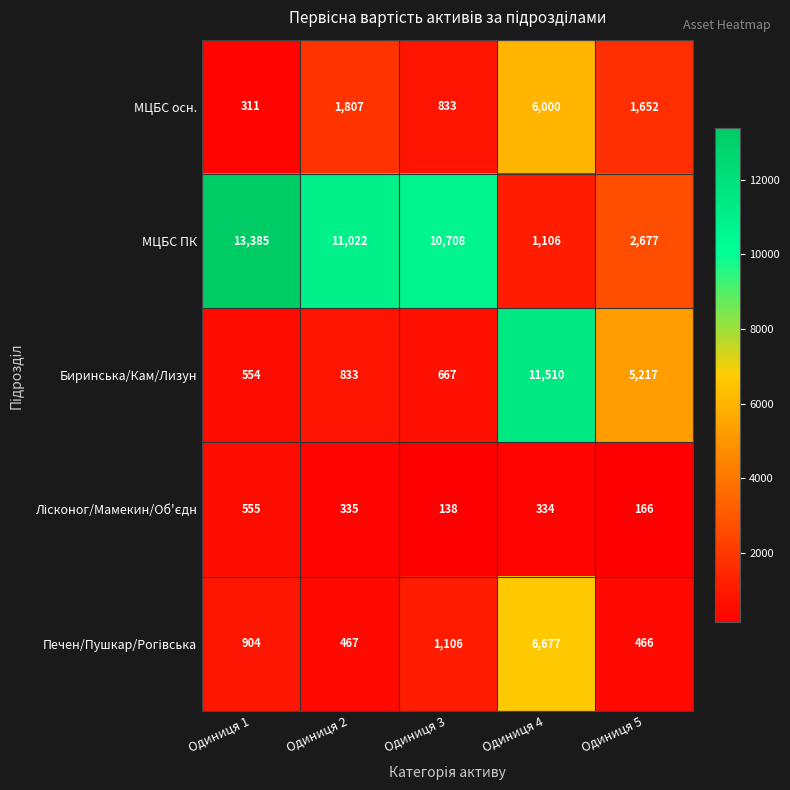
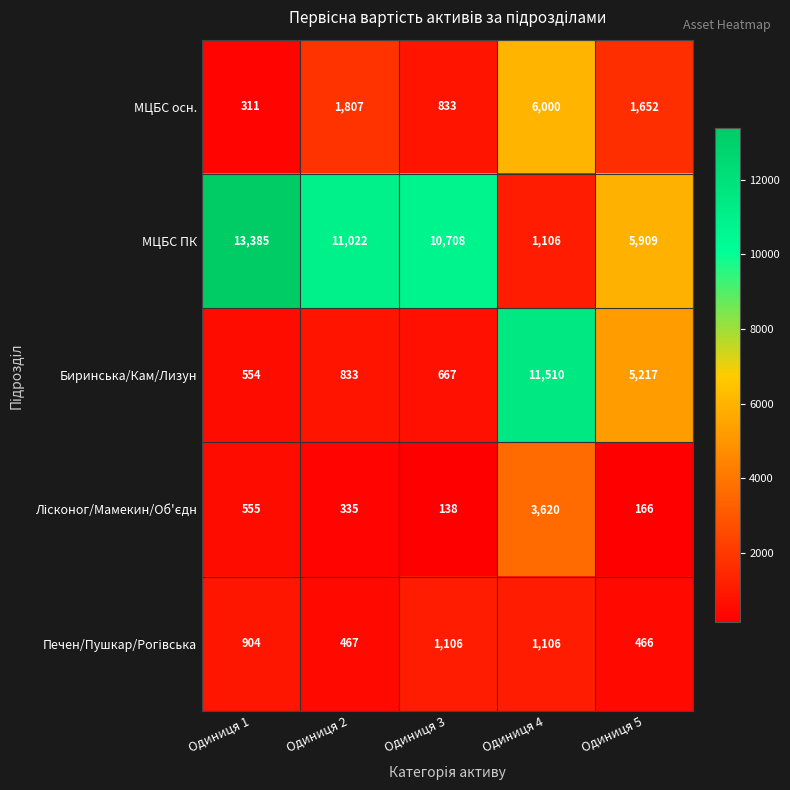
МЦБС ПК, Одиниця 5: 2,677 -> 5,909
Лісконог/Мамекин/Об'єдн, Одиниця 4: 334 -> 3,620
Печен/Пушкар/Рогівська, Одиниця 4: 6,677 -> 1,106
